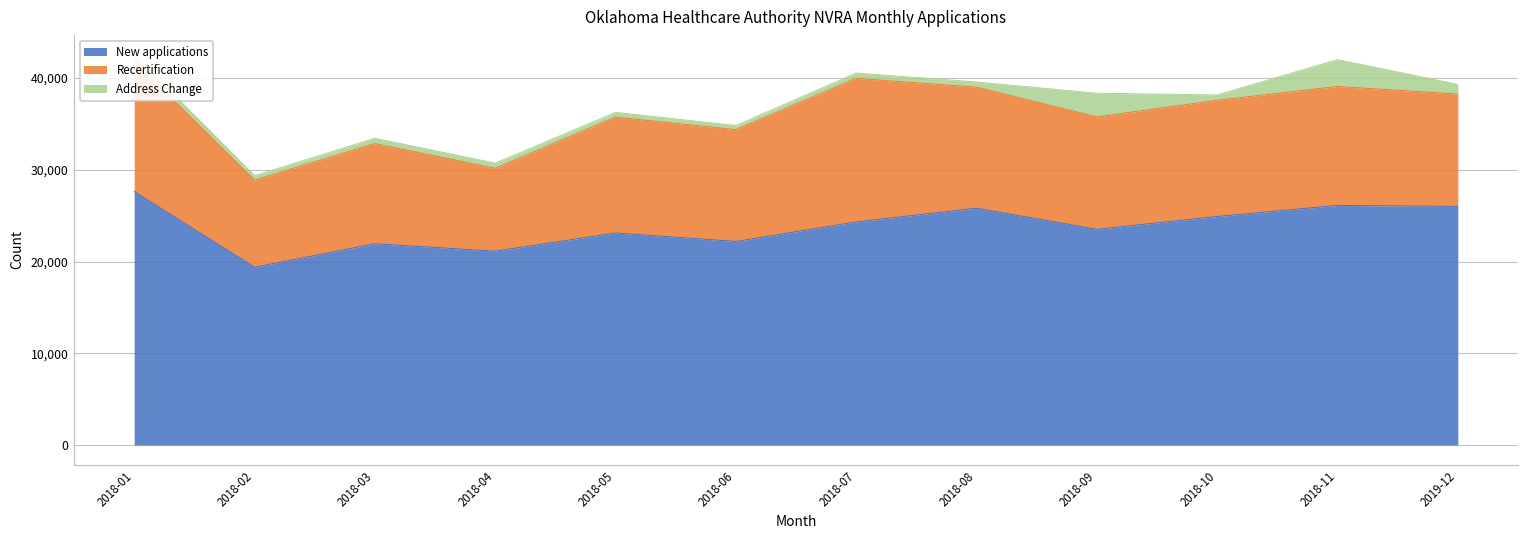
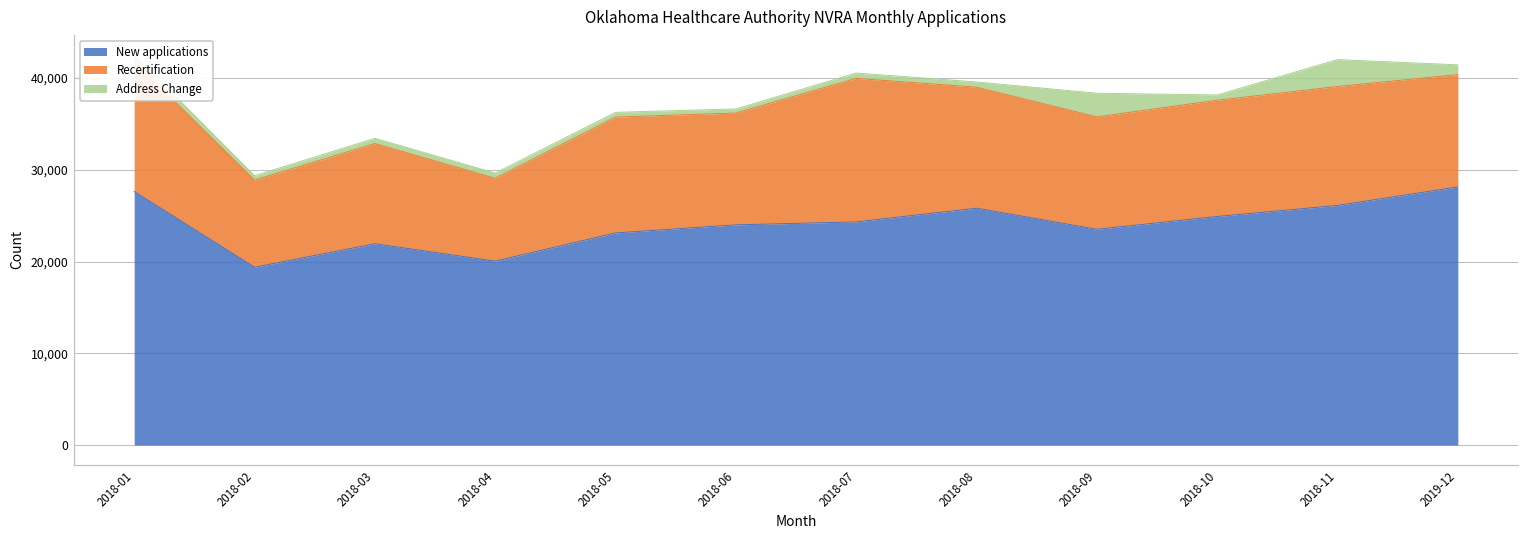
New applications, 2018-04: 21,000 -> 20,000
New applications, 2018-06: 22,000 -> 24,000
New applications, 2019-12: 26,000 -> 28,000
